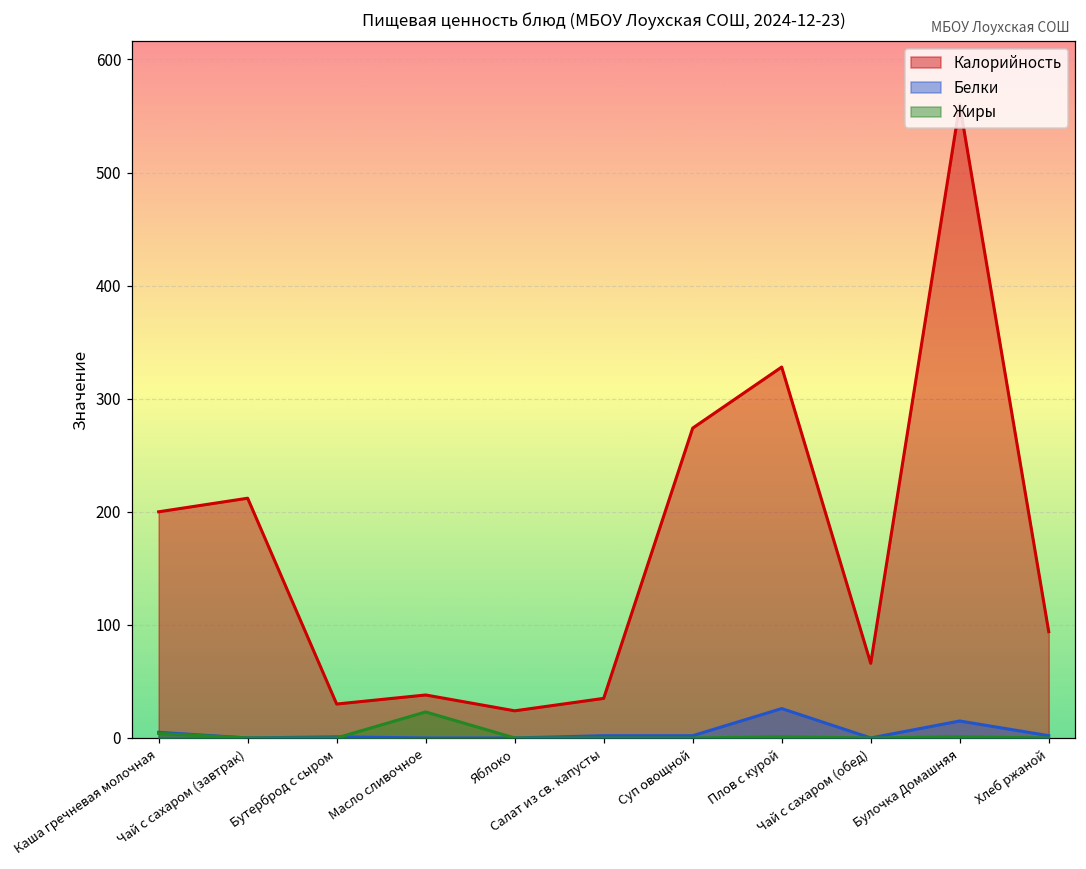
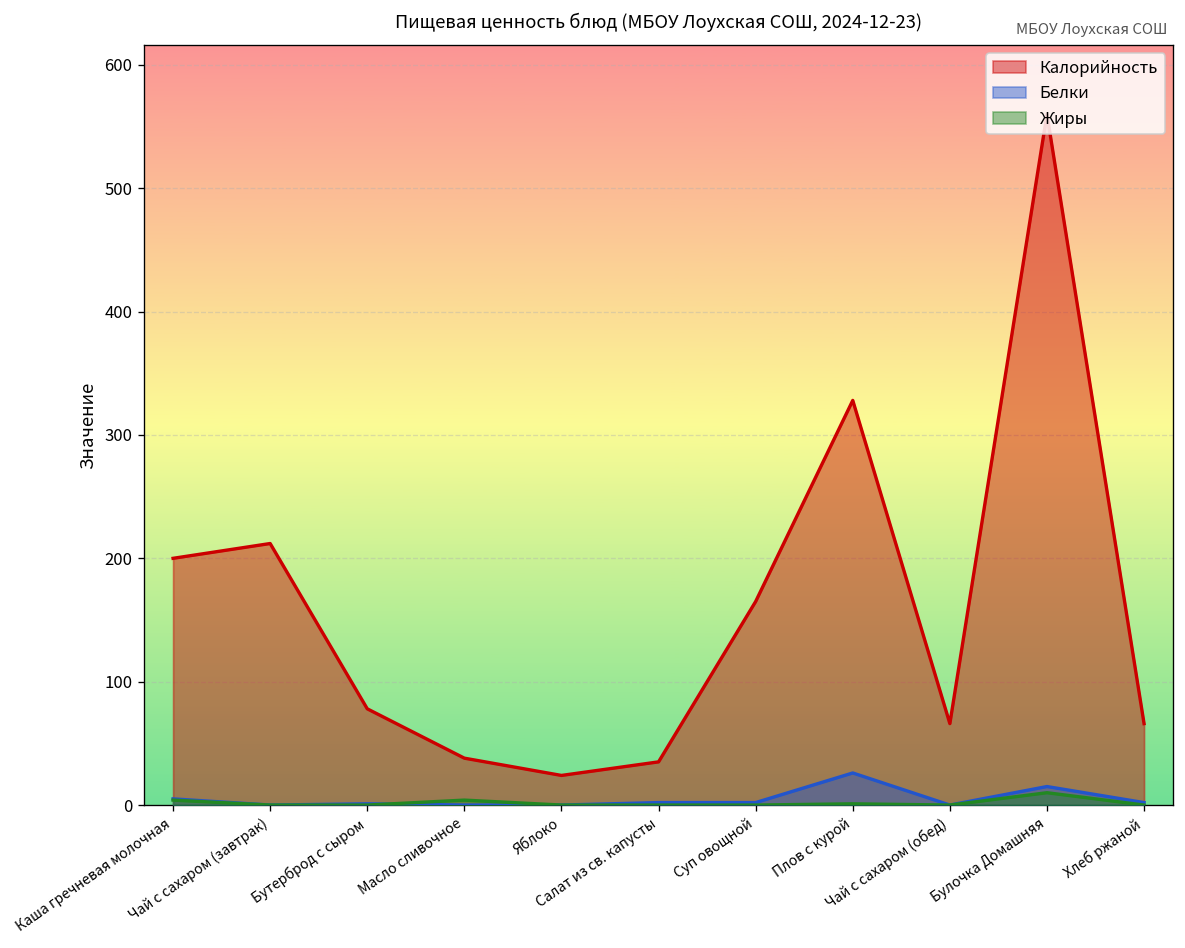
Калорийность, Бутерброд с сыром: 30 -> 78
Жиры, Масло сливочное: 23 -> 4
Калорийность, Суп овощной: 274 -> 165
Жиры, Булочка Домашняя: 1 -> 10
Калорийность, Хлеб ржаной: 94 -> 66
